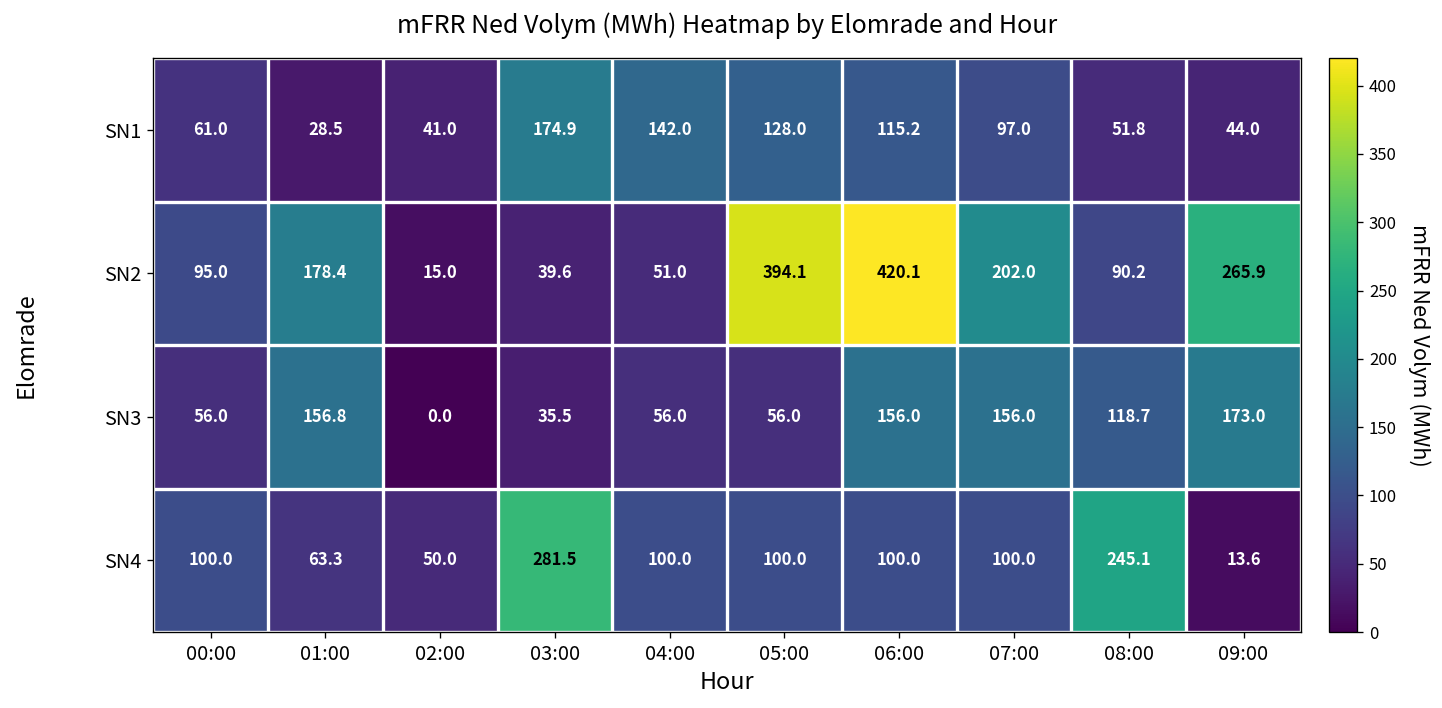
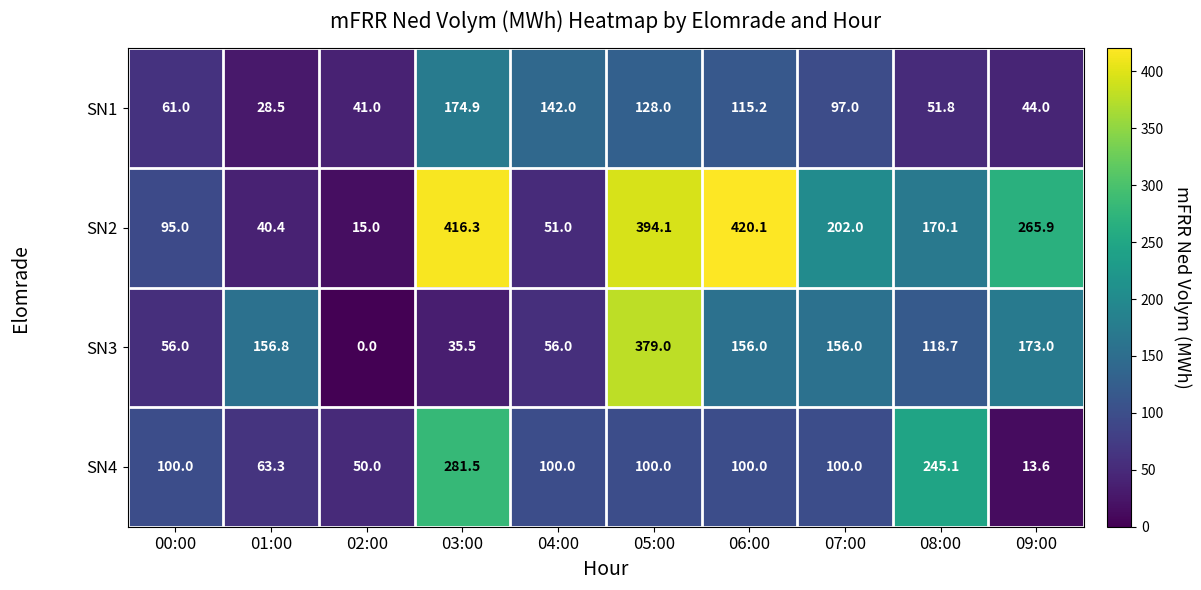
SN2, 01:00: 178.4 -> 40.4
SN2, 03:00: 39.6 -> 416.3
SN2, 08:00: 90.2 -> 170.1
SN3, 05:00: 56.0 -> 379.0
